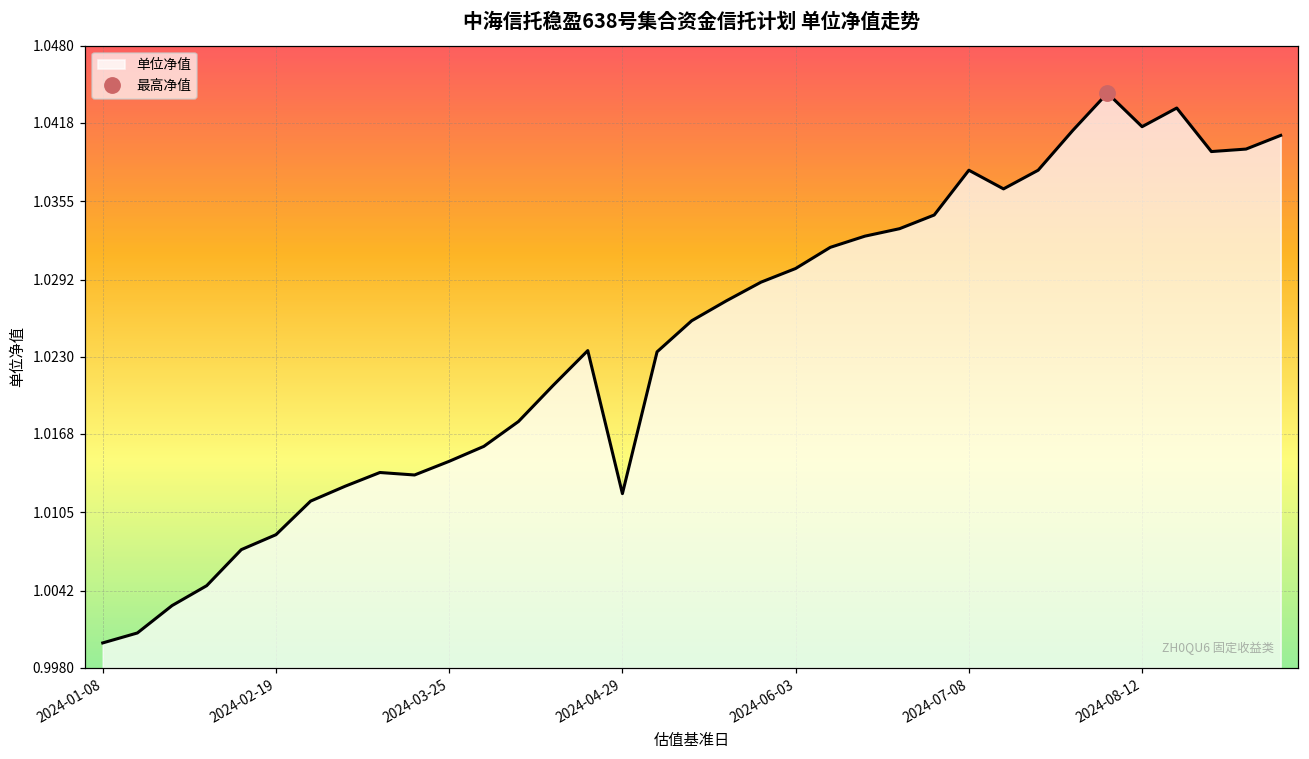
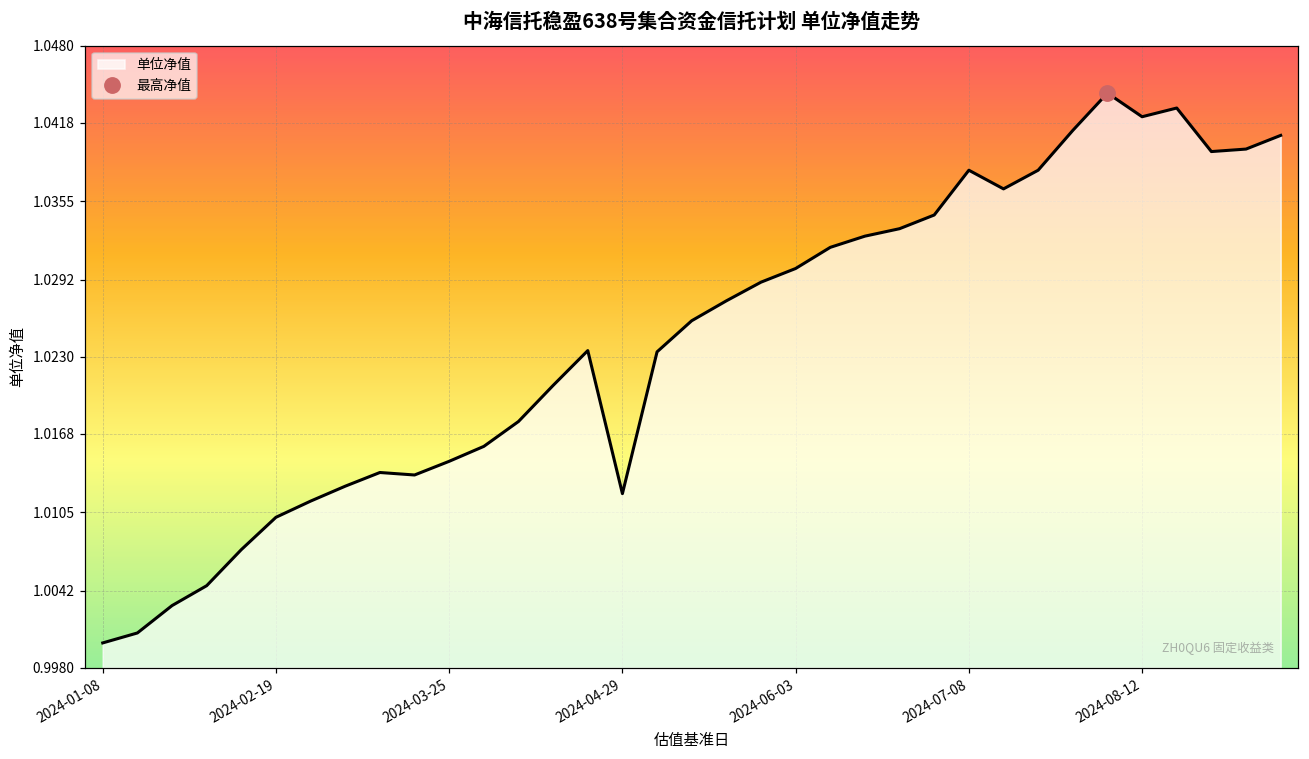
单位净值, 2024-02-19: 1.0087 -> 1.0101
单位净值, 2024-08-12: 1.0415 -> 1.0423
